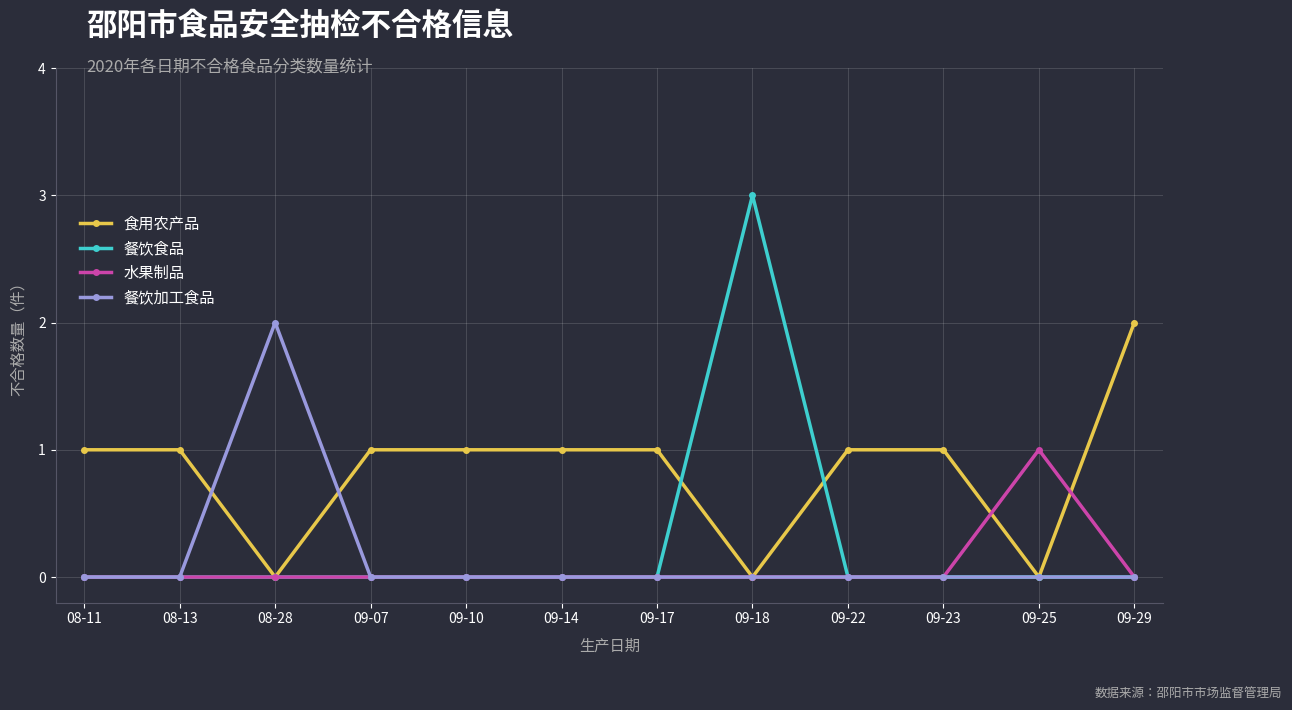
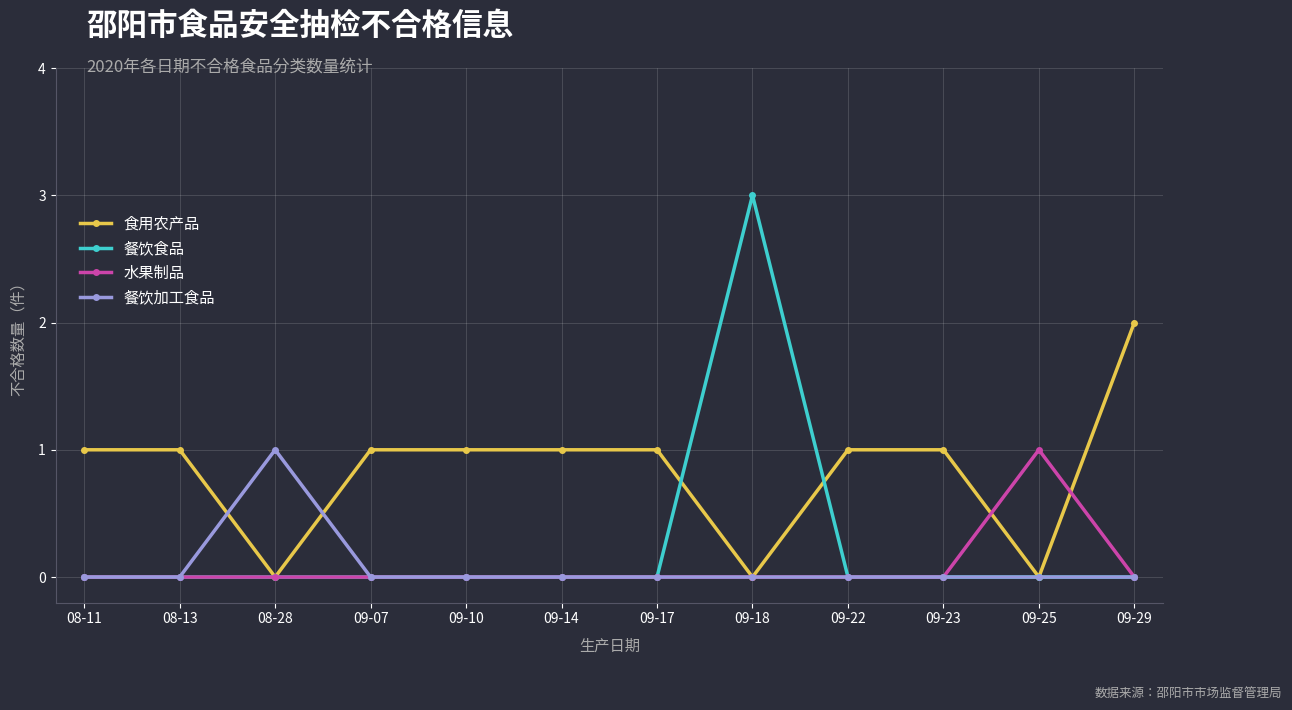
餐饮加工食品, 08-28: 2 -> 1
